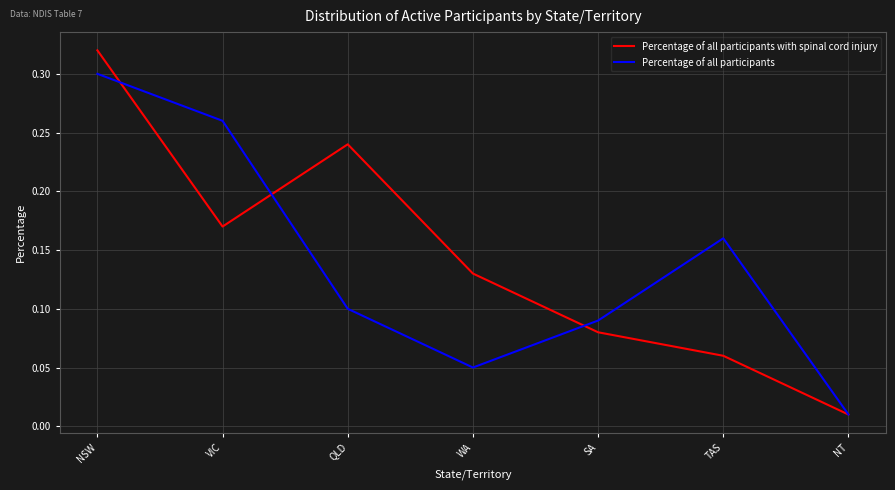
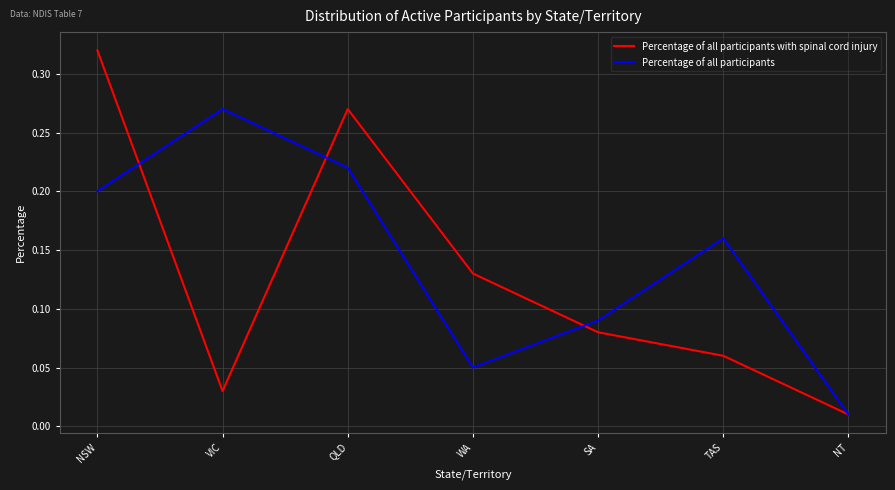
Percentage of all participants, NSW: 0.3 -> 0.2
Percentage of all participants with spinal cord injury, VIC: 0.17 -> 0.03
Percentage of all participants, VIC: 0.26 -> 0.27
Percentage of all participants with spinal cord injury, QLD: 0.24 -> 0.27
Percentage of all participants, QLD: 0.10 -> 0.22
